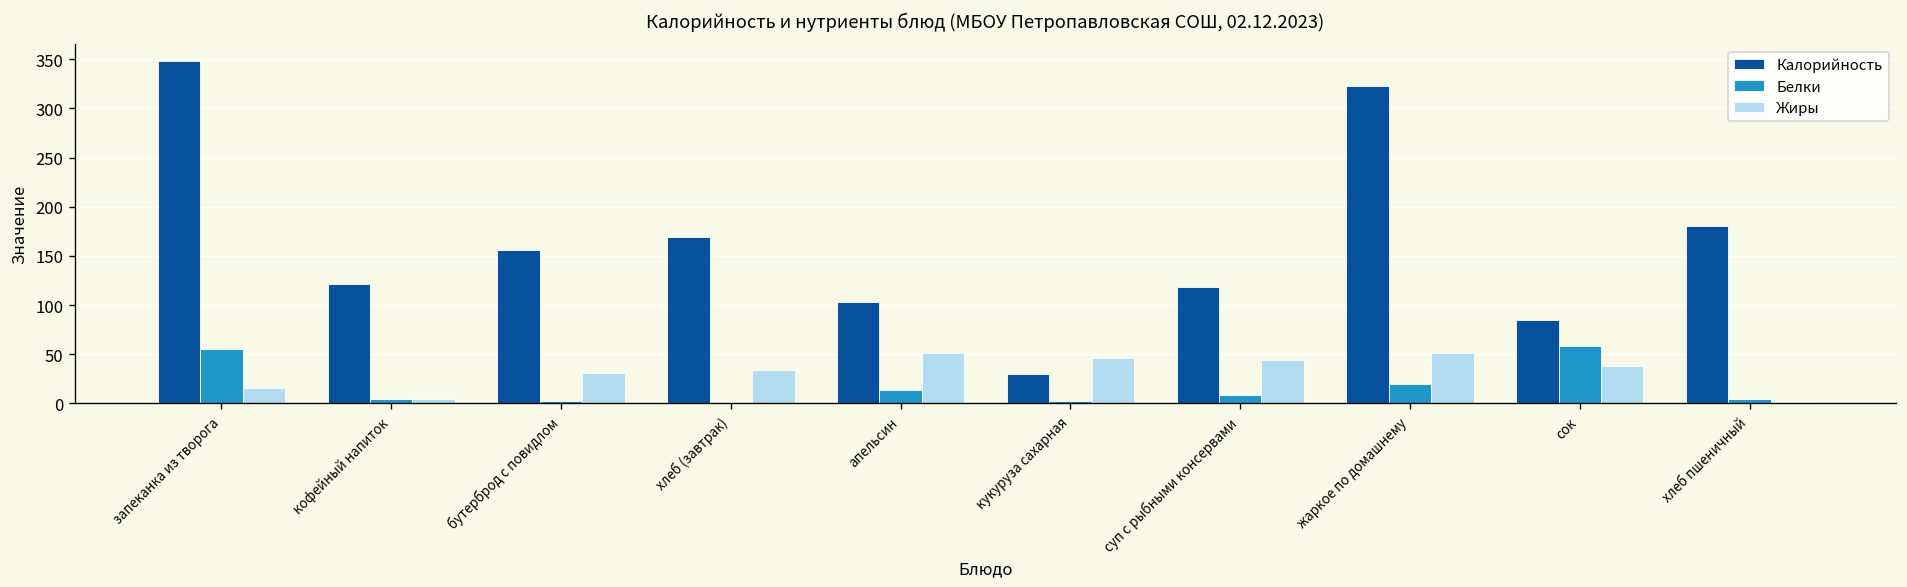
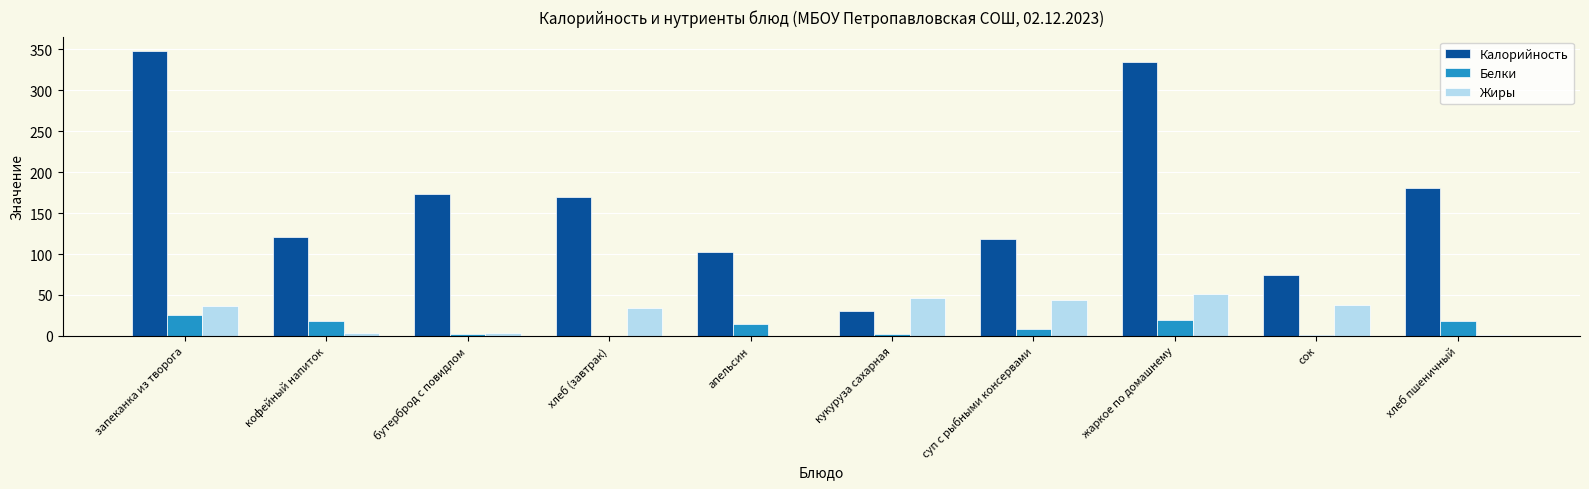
Белки, запеканка из творога: 60 -> 30
Жиры, запеканка из творога: 20 -> 40
Белки, кофейный напиток: 0 -> 20
Калорийность, бутерброд с повидлом: 160 -> 170
Жиры, бутерброд с повидлом: 30 -> 0
Жиры, апельсин: 50 -> 0
Калорийность, жаркое по домашнему: 320 -> 330
Калорийность, сок: 90 -> 70
Белки, сок: 60 -> 0
Белки, хлеб пшеничный: 0 -> 20
